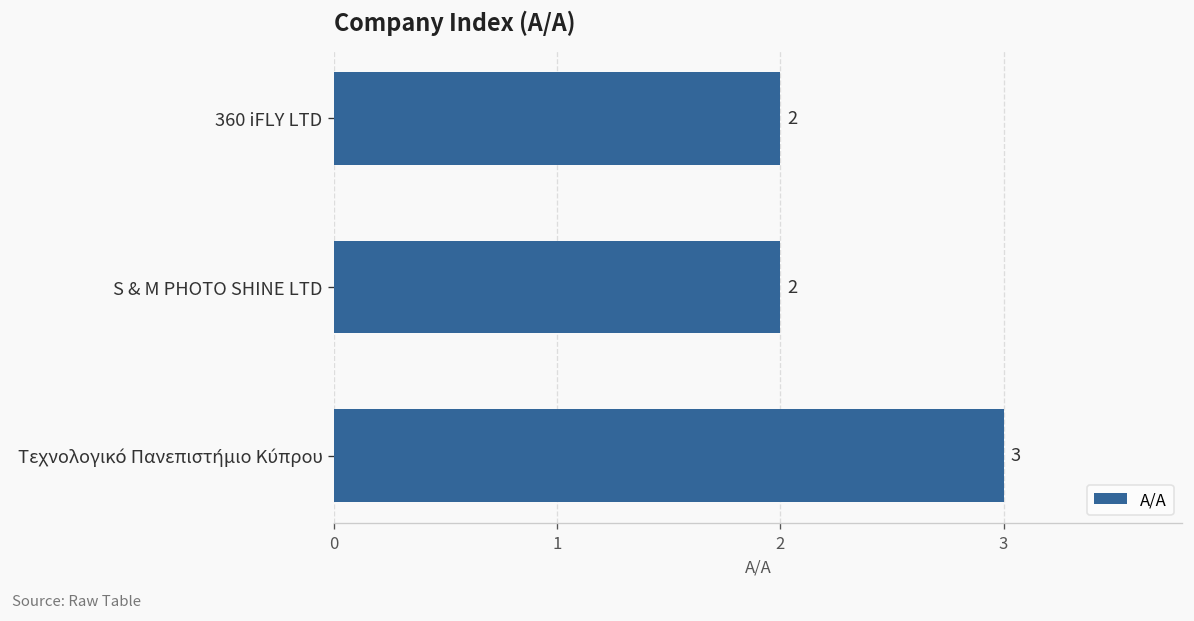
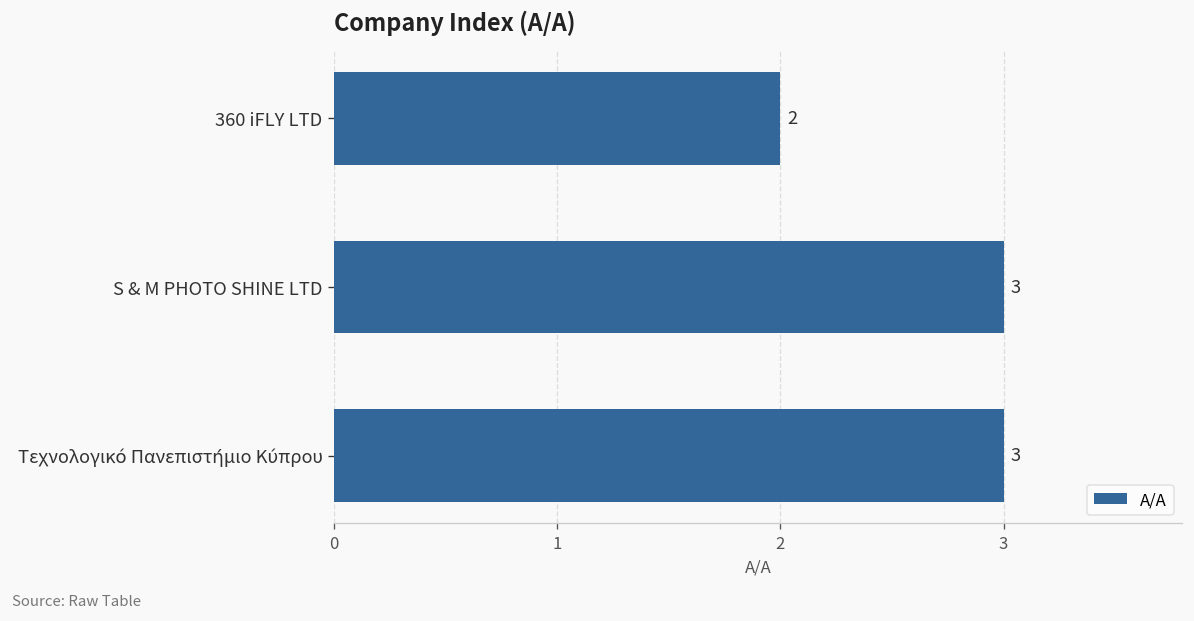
S & M PHOTO SHINE LTD: 2 -> 3
